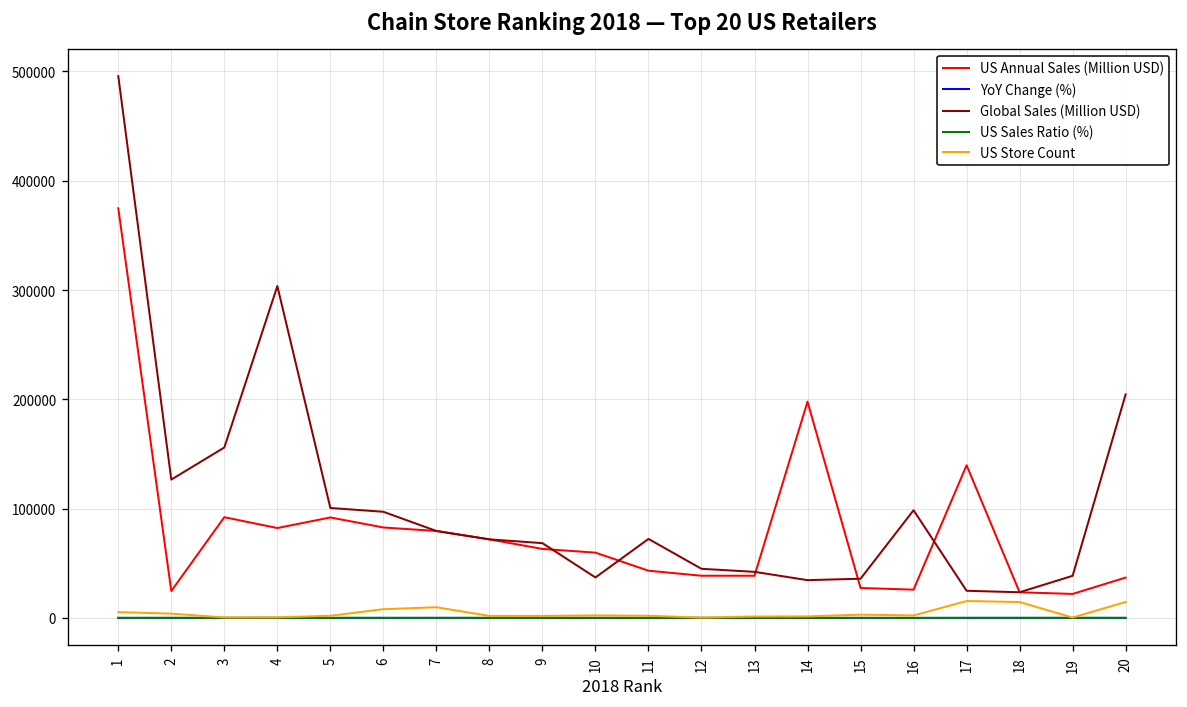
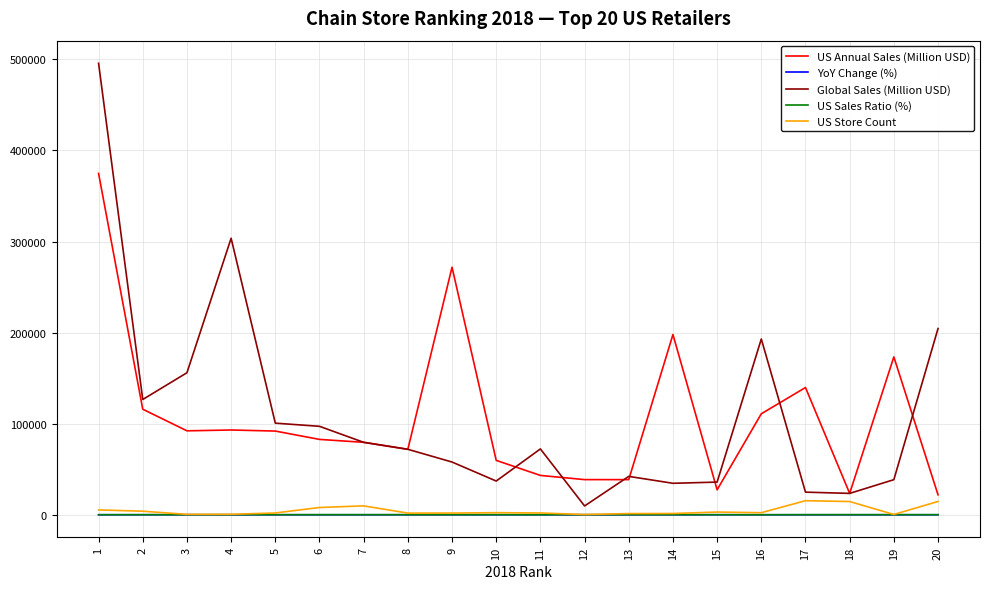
US Annual Sales (Million USD), 2: 20000 -> 120000
US Annual Sales (Million USD), 4: 80000 -> 90000
US Annual Sales (Million USD), 9: 60000 -> 270000
Global Sales (Million USD), 9: 70000 -> 60000
Global Sales (Million USD), 12: 40000 -> 10000
US Annual Sales (Million USD), 16: 30000 -> 110000
Global Sales (Million USD), 16: 100000 -> 190000
US Annual Sales (Million USD), 19: 20000 -> 170000
US Annual Sales (Million USD), 20: 40000 -> 20000
